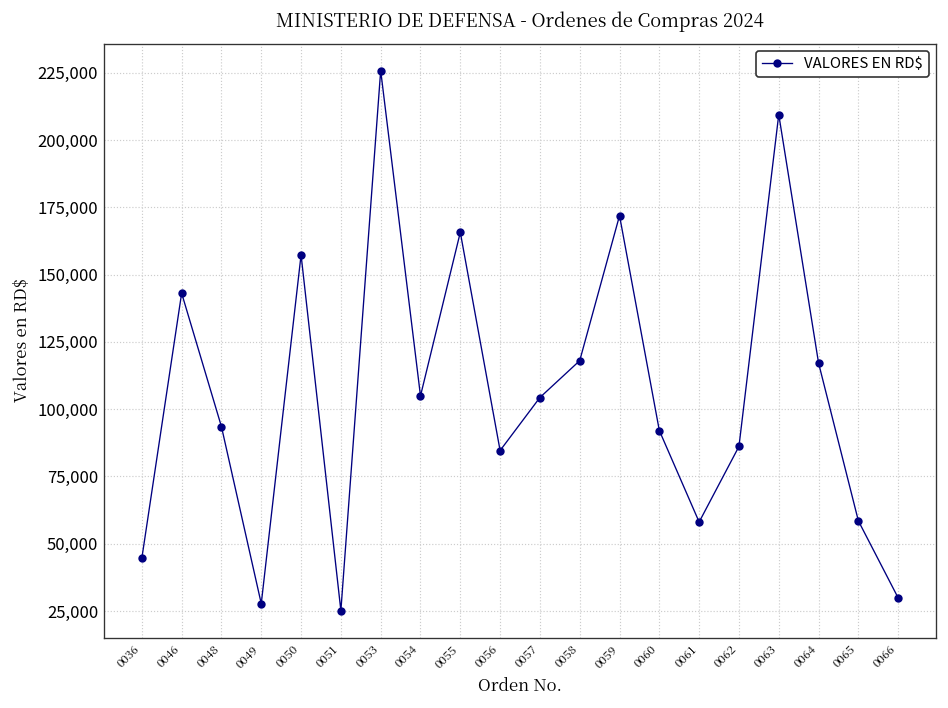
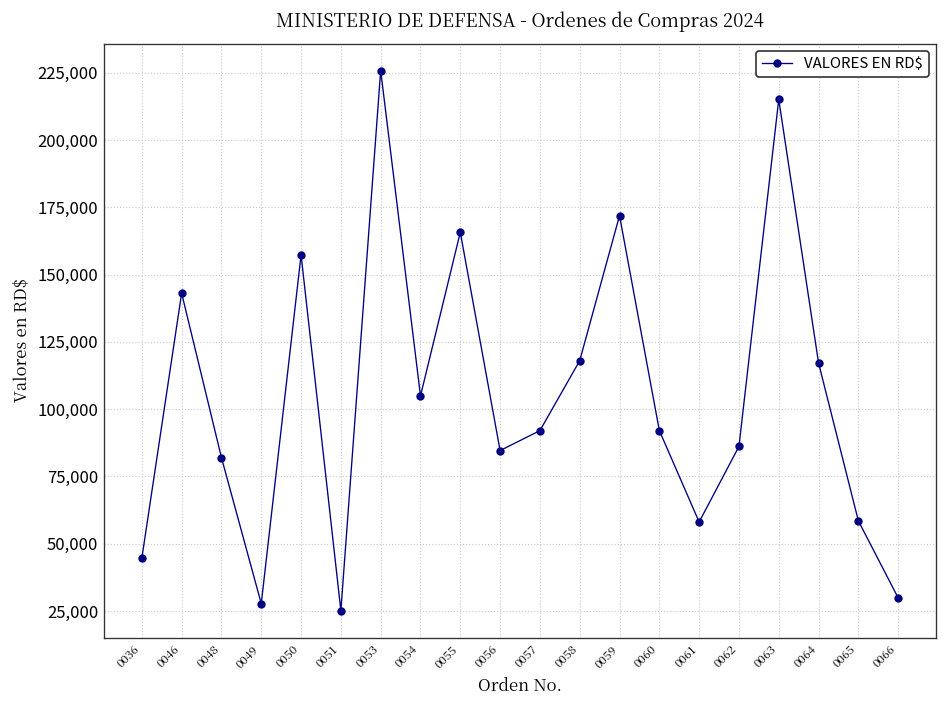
0048: 93,000 -> 82,000
0057: 104,000 -> 92,000
0063: 209,000 -> 215,000
